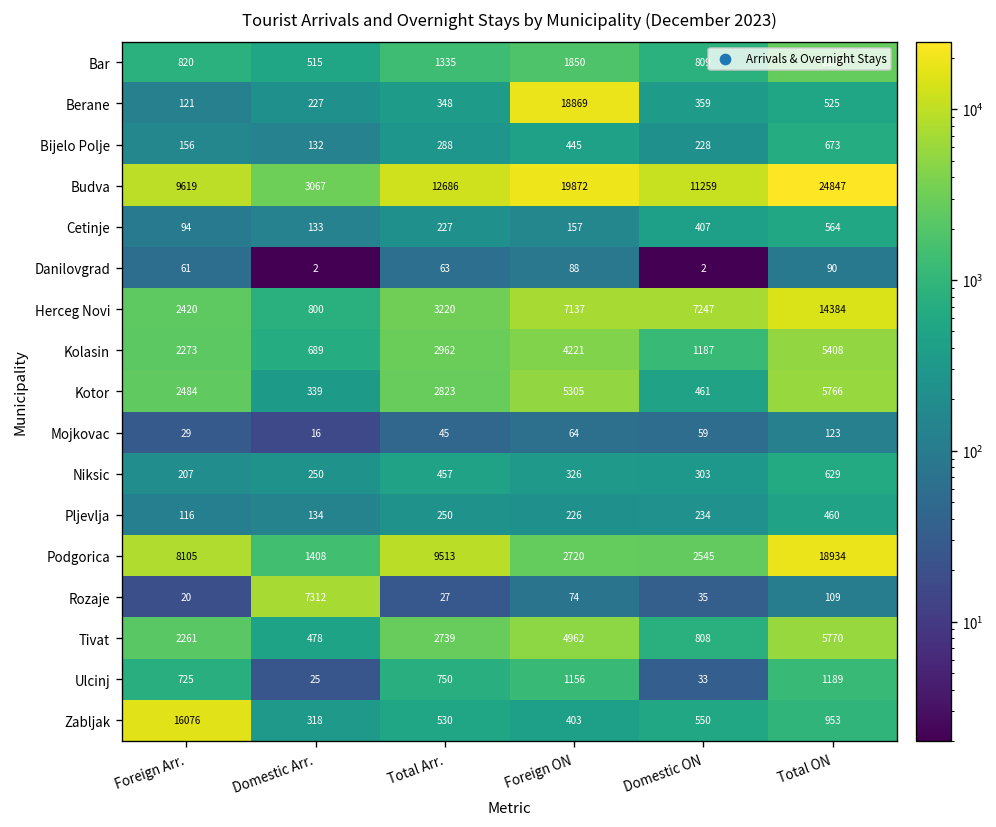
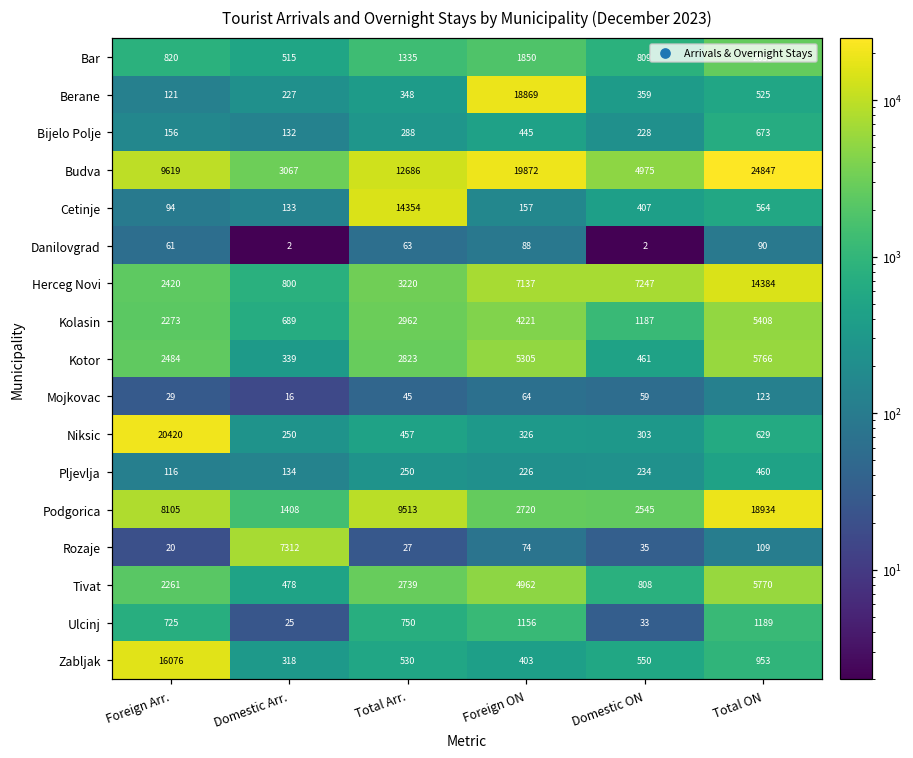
Budva, Domestic ON: 11259 -> 4975
Cetinje, Total Arr.: 227 -> 14354
Niksic, Foreign Arr.: 207 -> 20420
